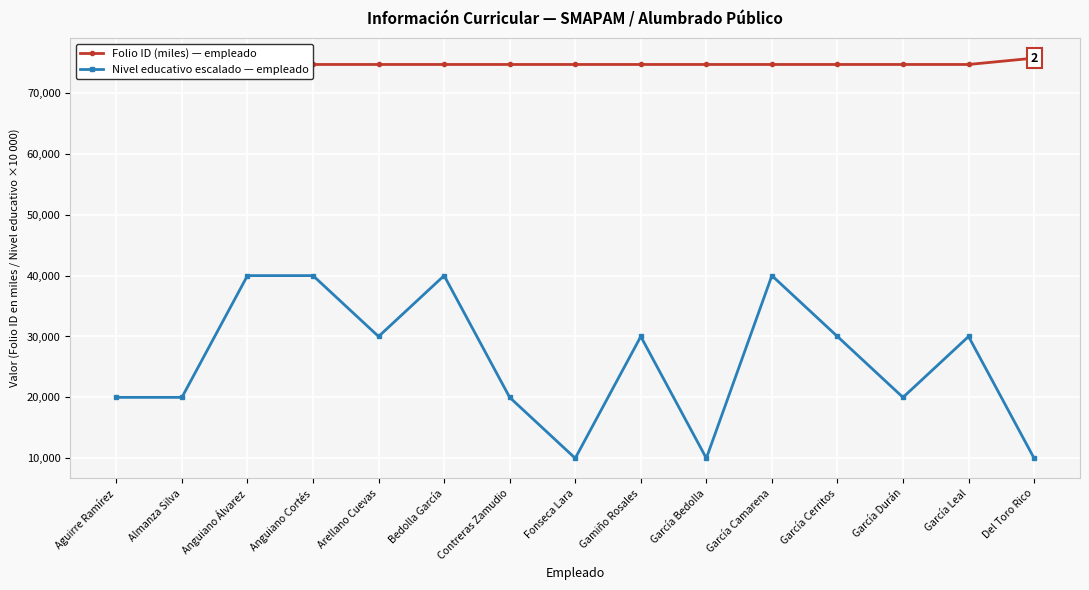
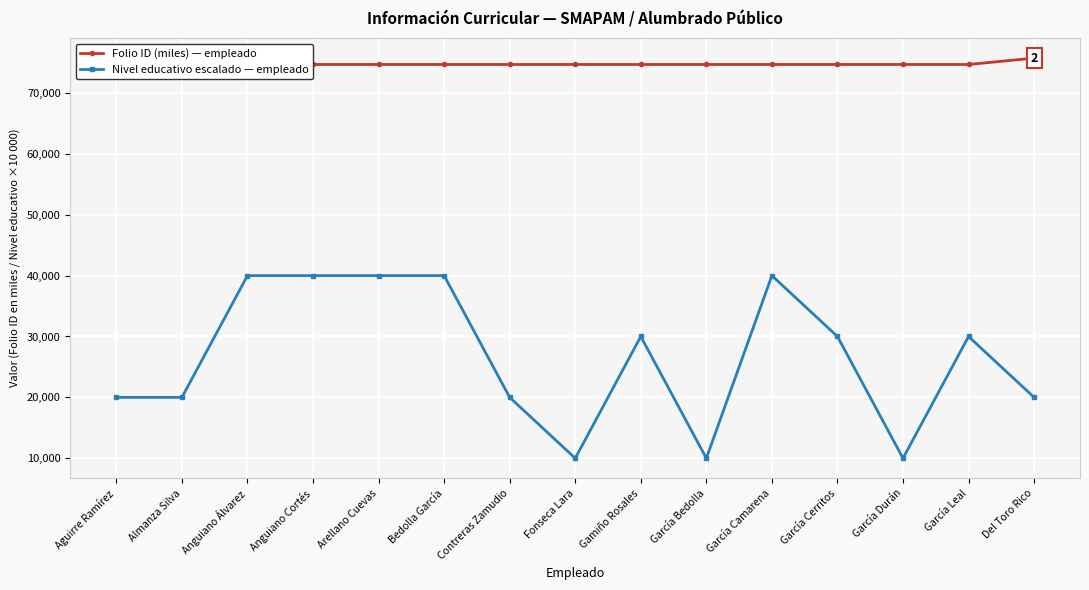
Nivel educativo escalado — empleado, Arellano Cuevas: 30,000 -> 40,000
Nivel educativo escalado — empleado, García Durán: 20,000 -> 10,000
Nivel educativo escalado — empleado, Del Toro Rico: 10,000 -> 20,000
